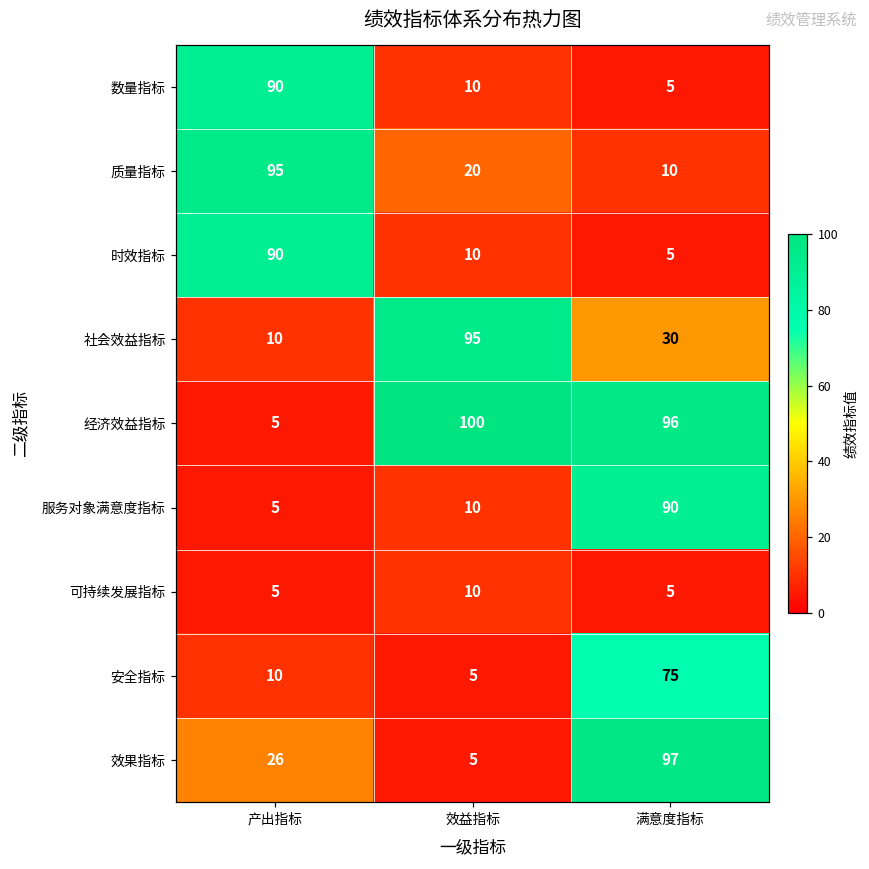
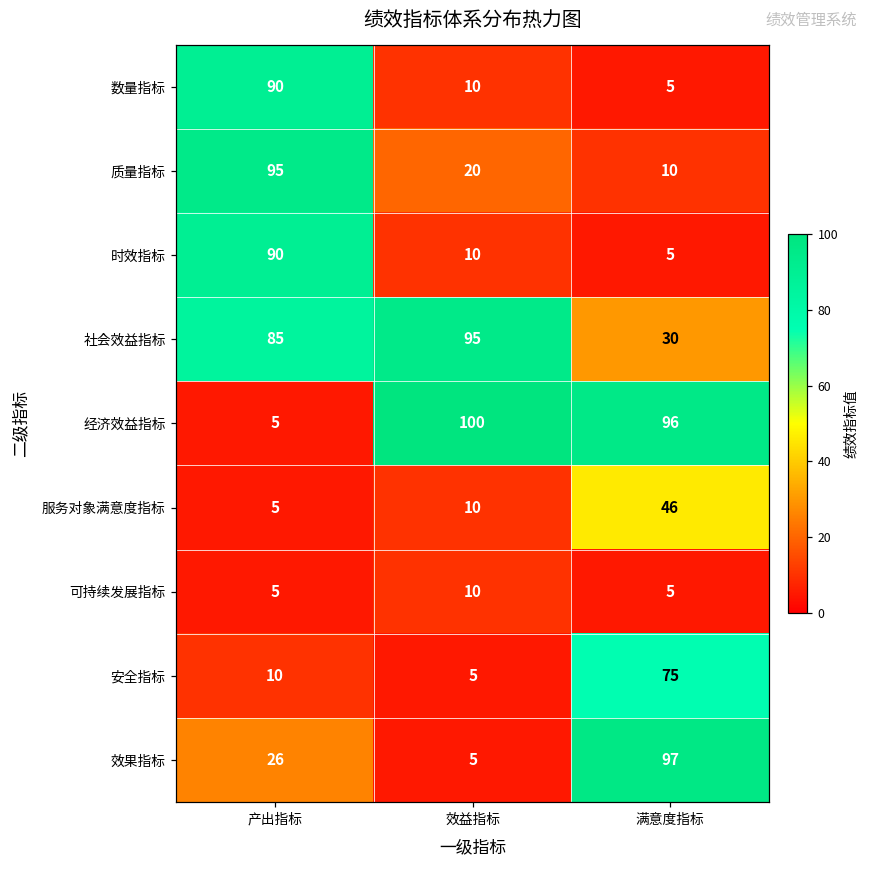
社会效益指标, 产出指标: 10 -> 85
服务对象满意度指标, 满意度指标: 90 -> 46
